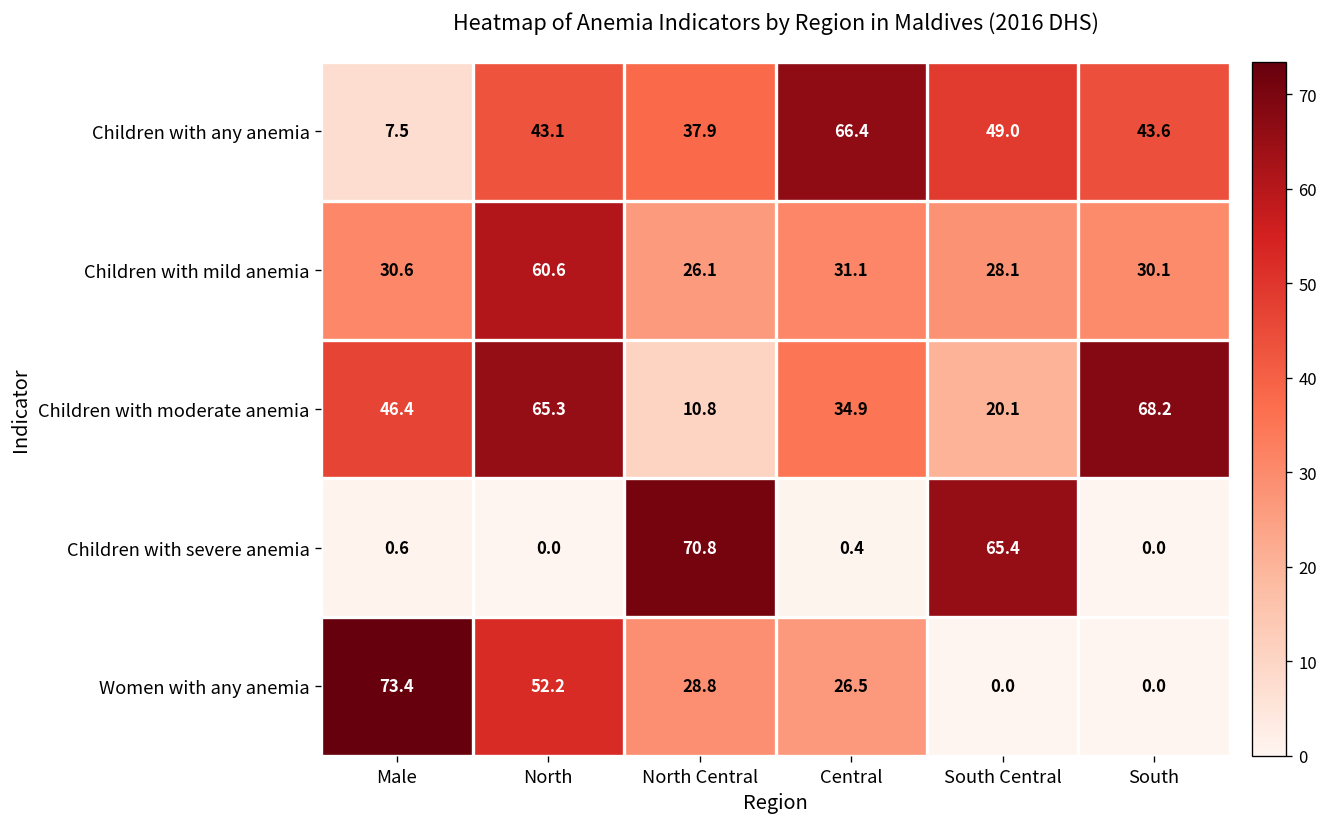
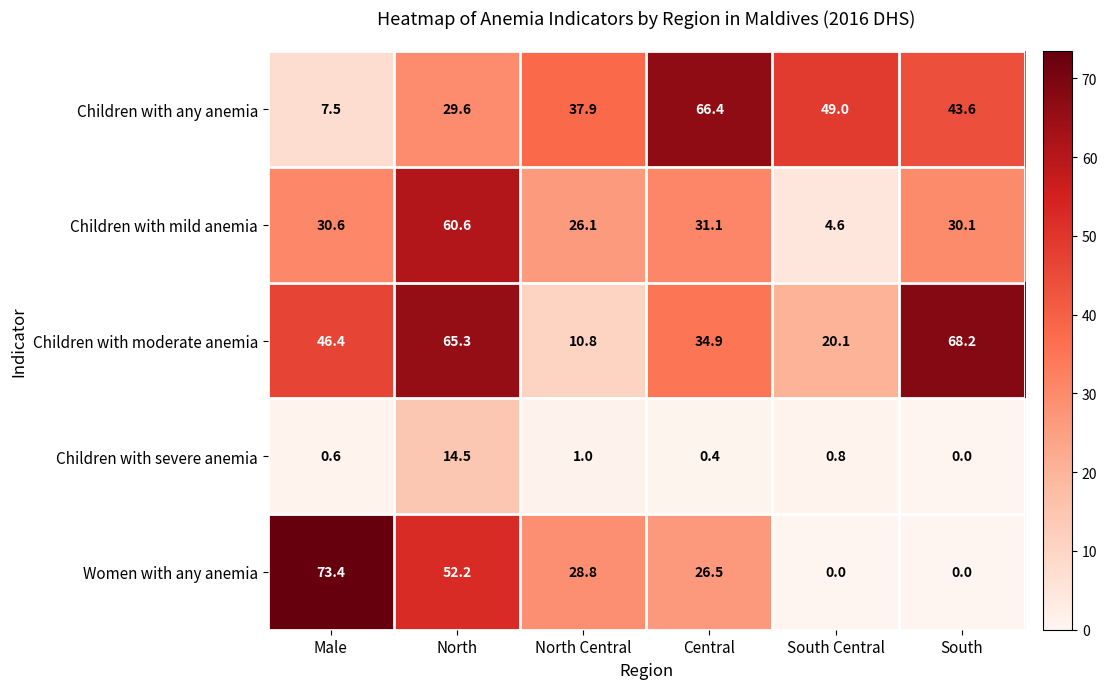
Children with any anemia, North: 43.1 -> 29.6
Children with mild anemia, South Central: 28.1 -> 4.6
Children with severe anemia, North: 0.0 -> 14.5
Children with severe anemia, North Central: 70.8 -> 1.0
Children with severe anemia, South Central: 65.4 -> 0.8
